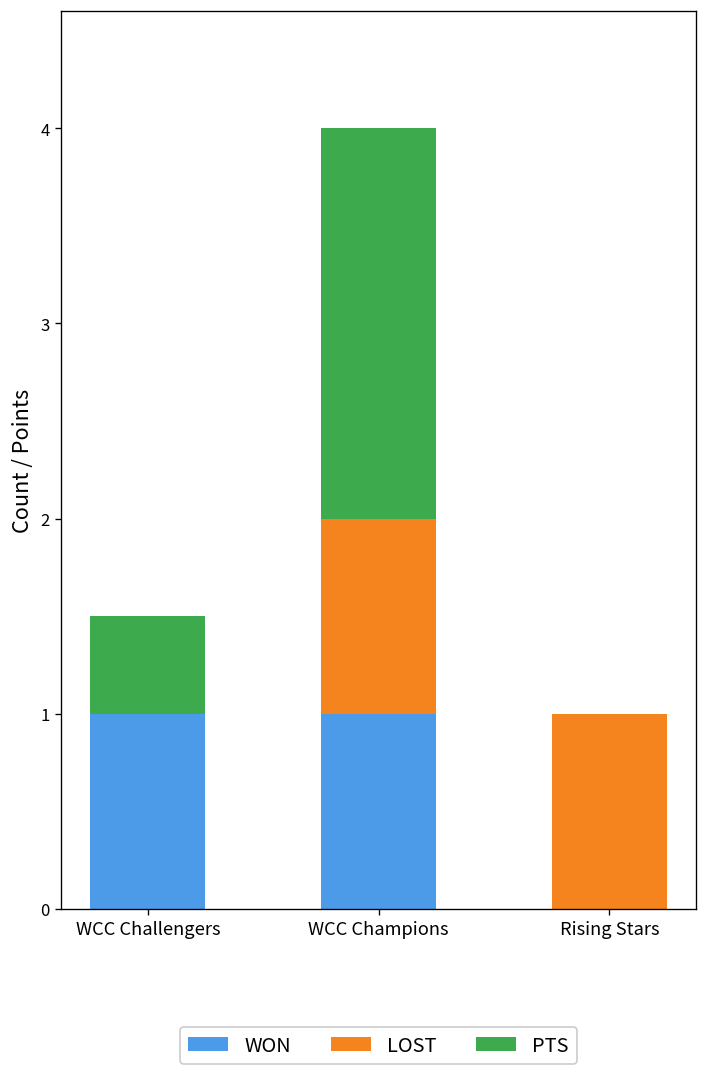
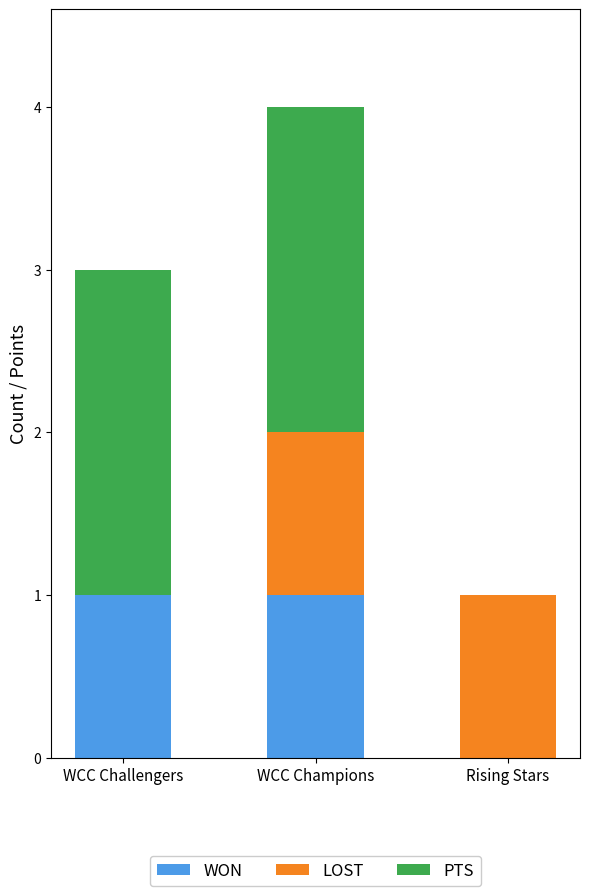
PTS, WCC Challengers: 0.5 -> 2.0
